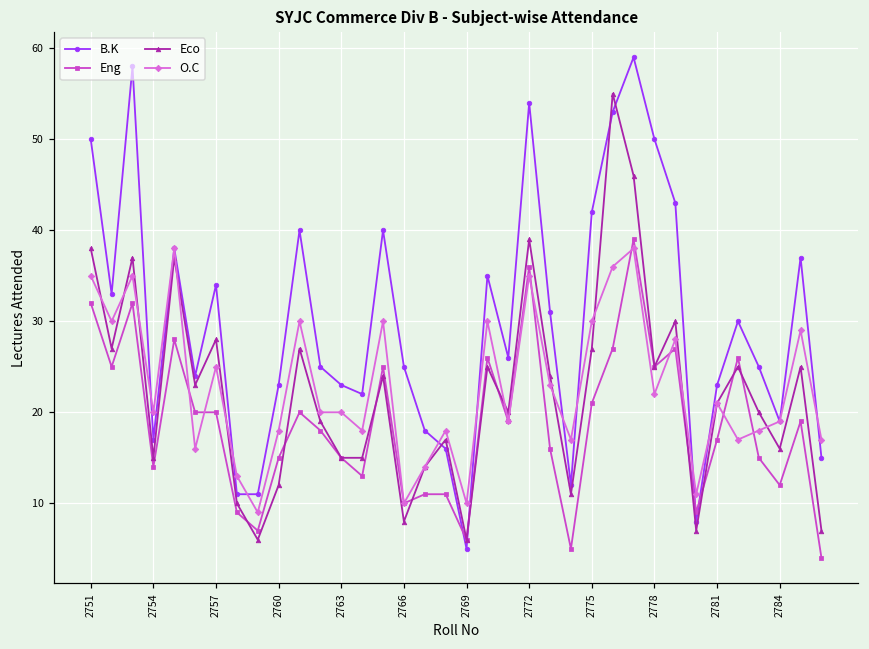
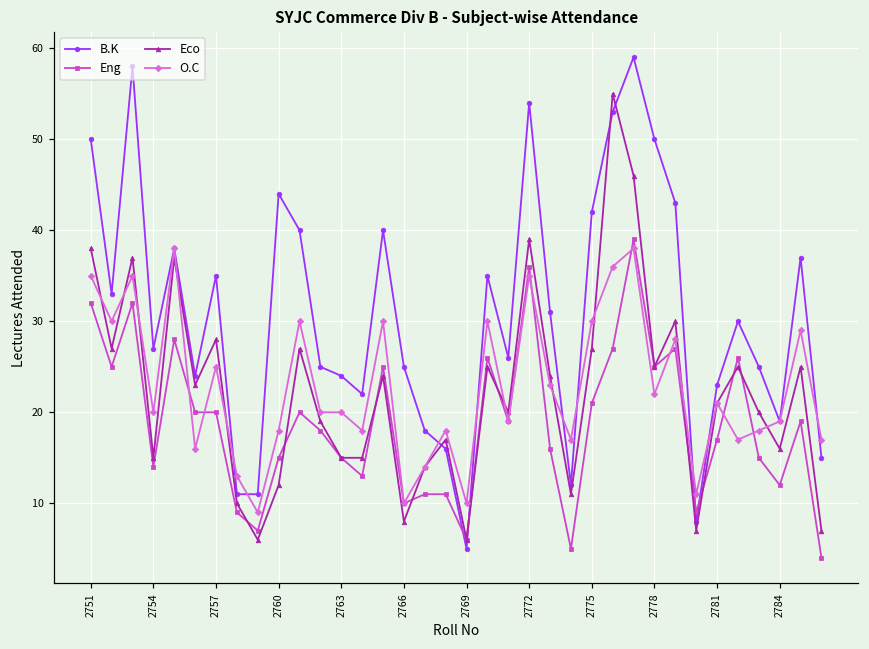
B.K, 2754: 17 -> 27
B.K, 2757: 34 -> 35
B.K, 2760: 23 -> 44
B.K, 2763: 23 -> 24
